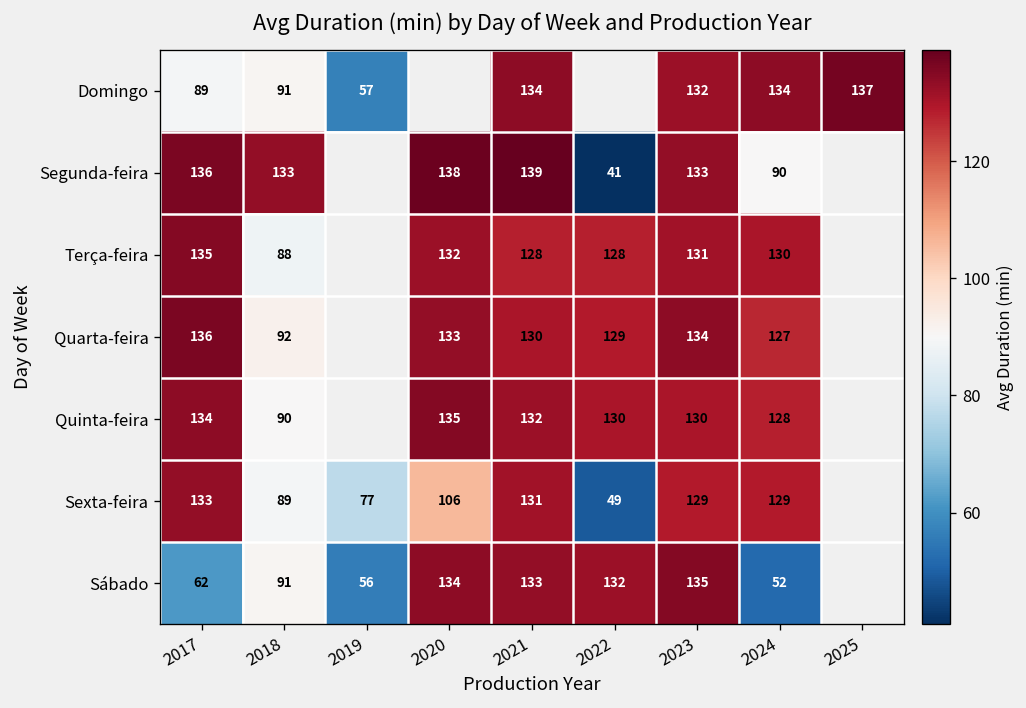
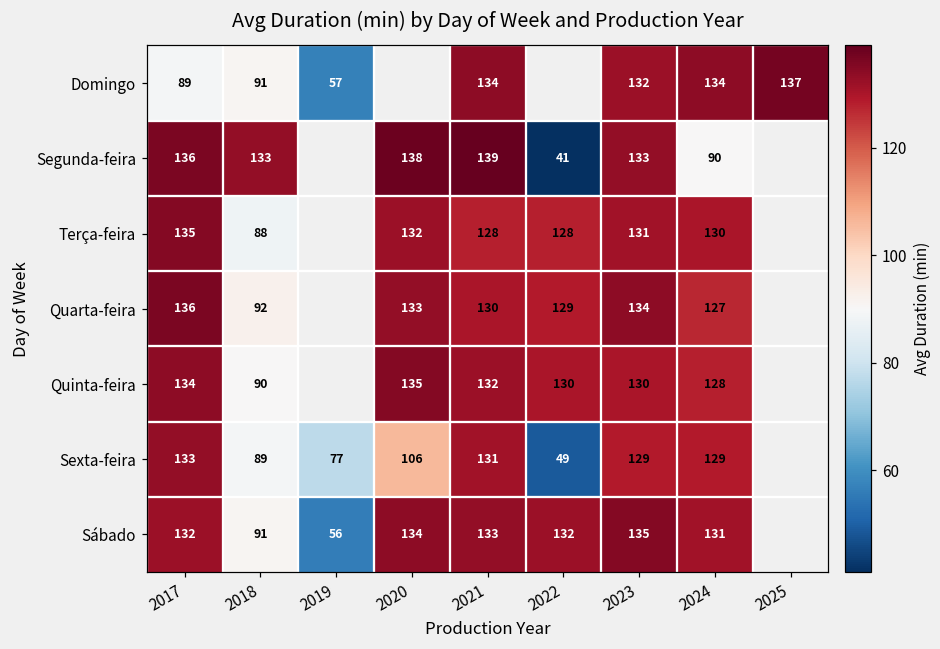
Sábado, 2017: 62 -> 132
Sábado, 2024: 52 -> 131
